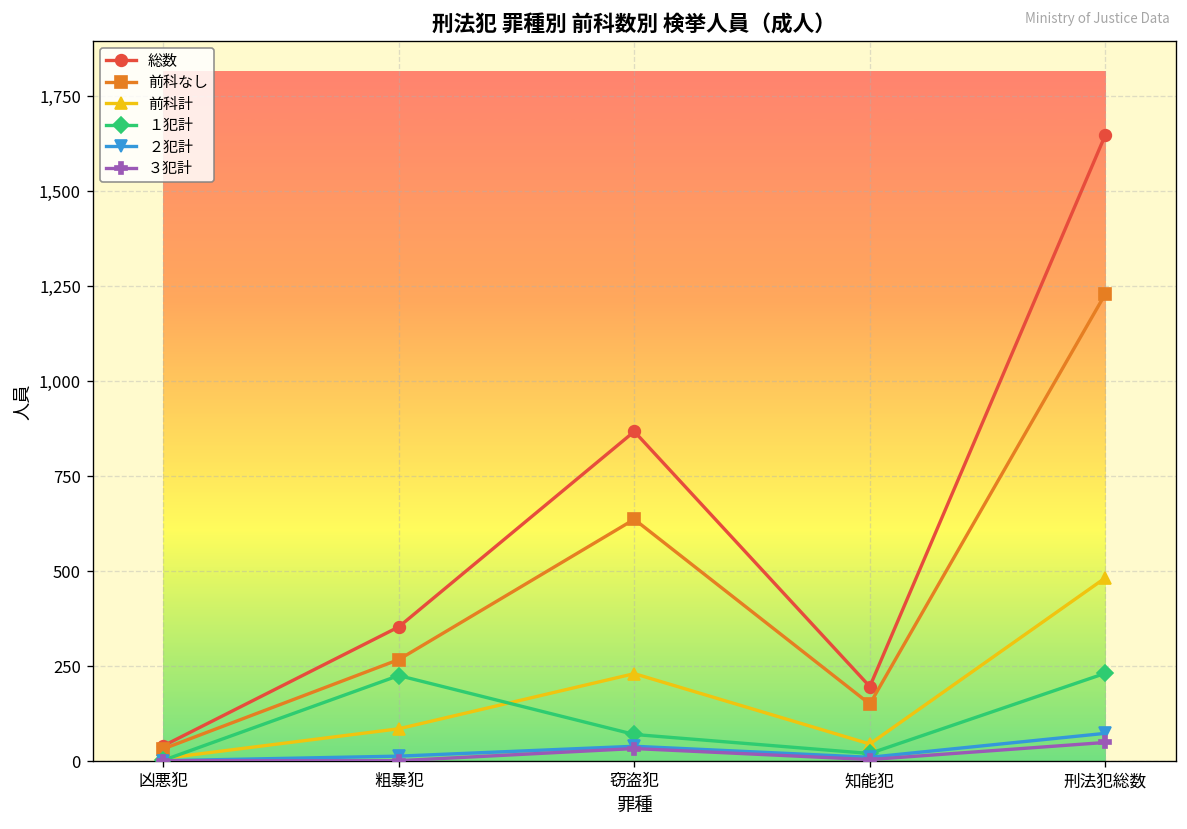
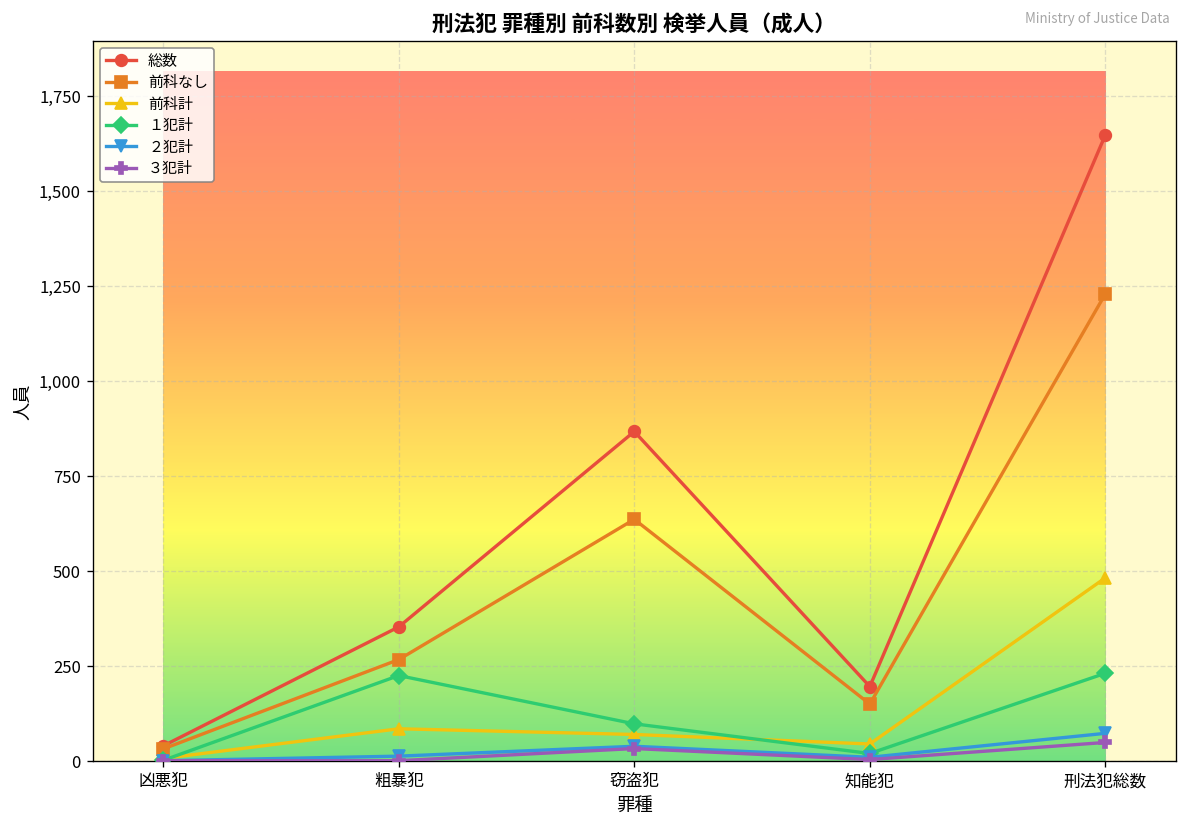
前科計, 窃盗犯: 230 -> 70
１犯計, 窃盗犯: 70 -> 100
